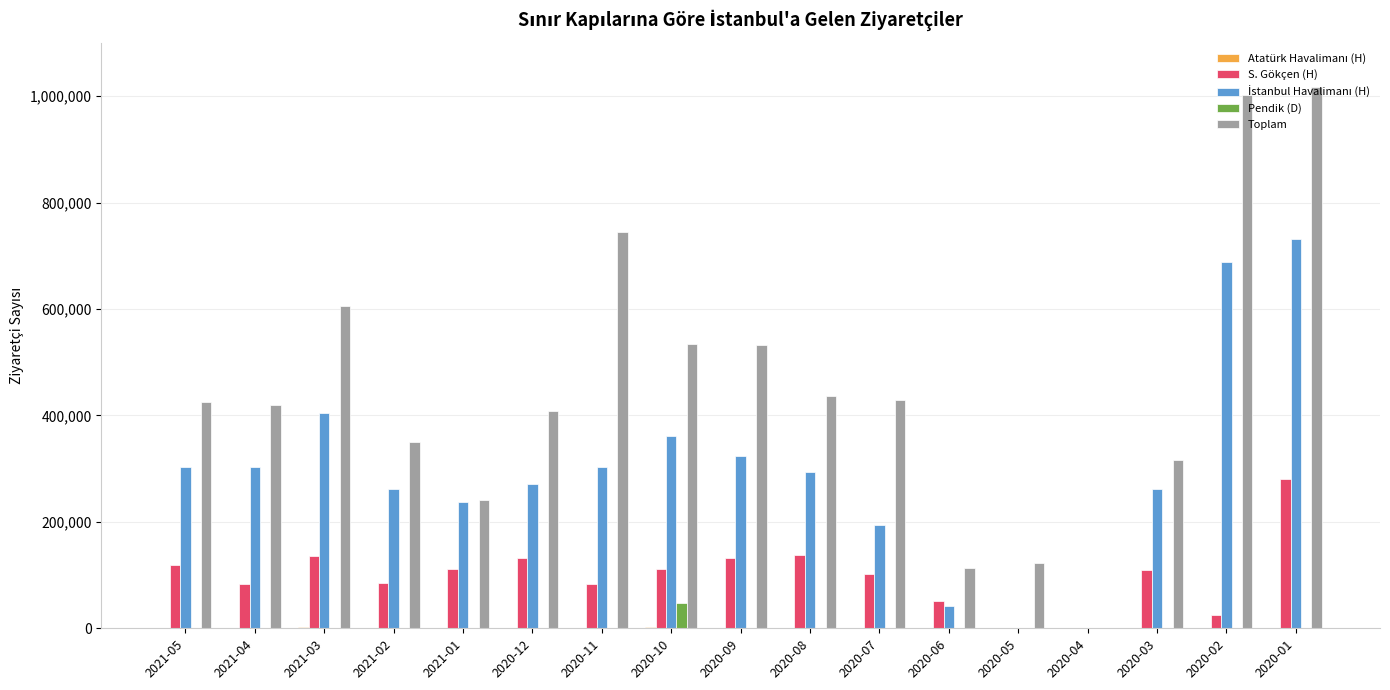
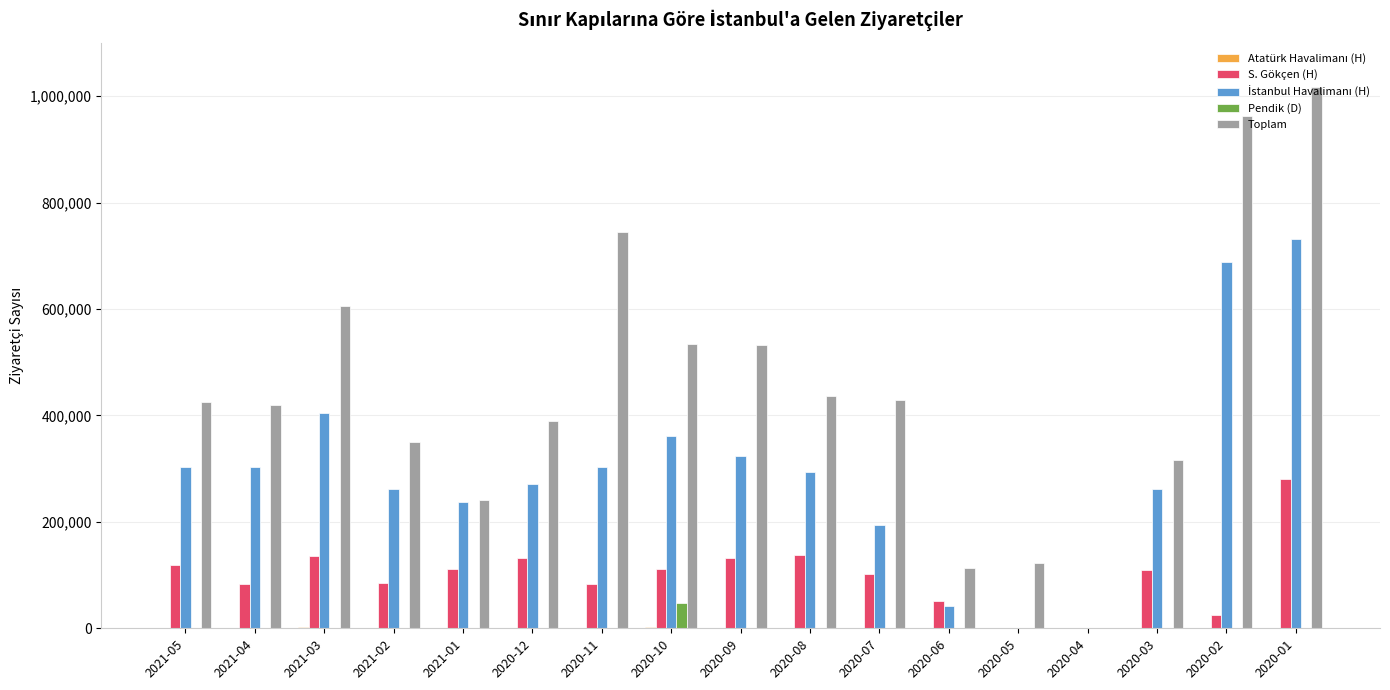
Toplam, 2020-12: 410,000 -> 390,000
Toplam, 2020-02: 1,000,000 -> 960,000
